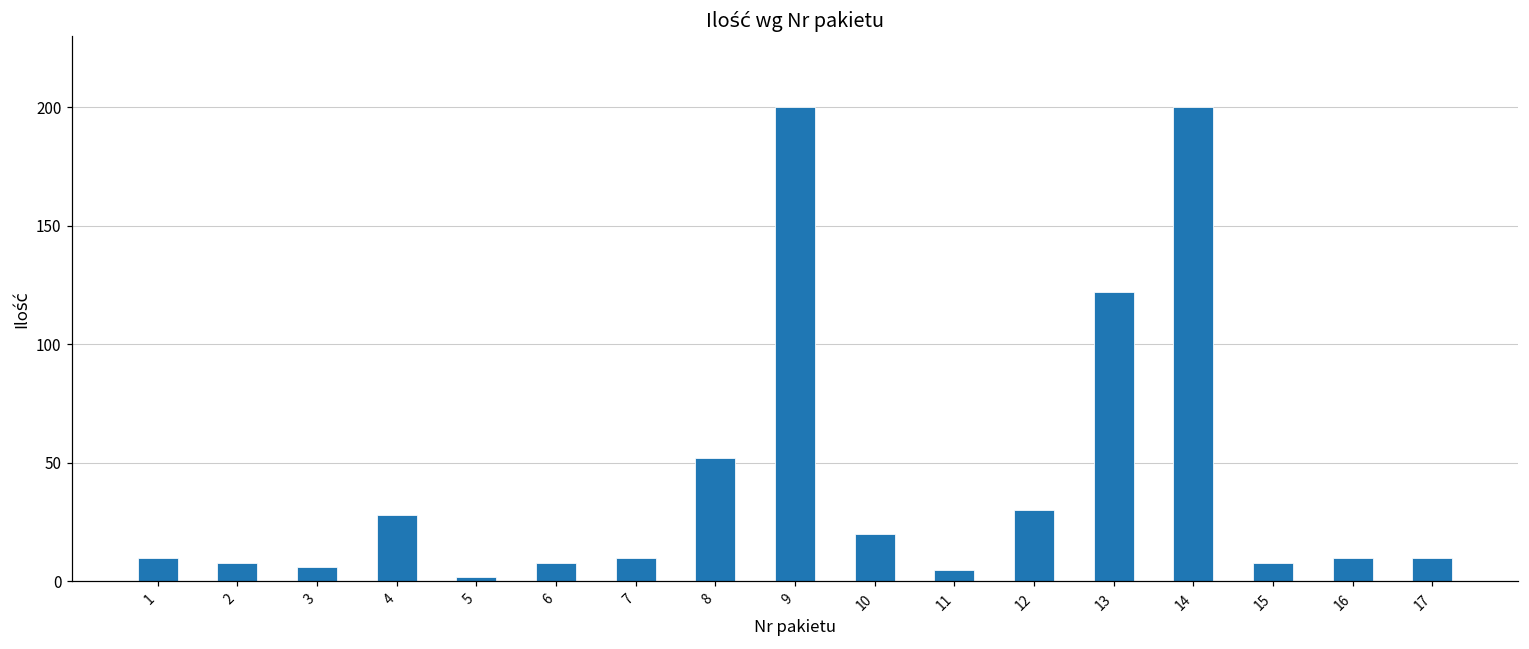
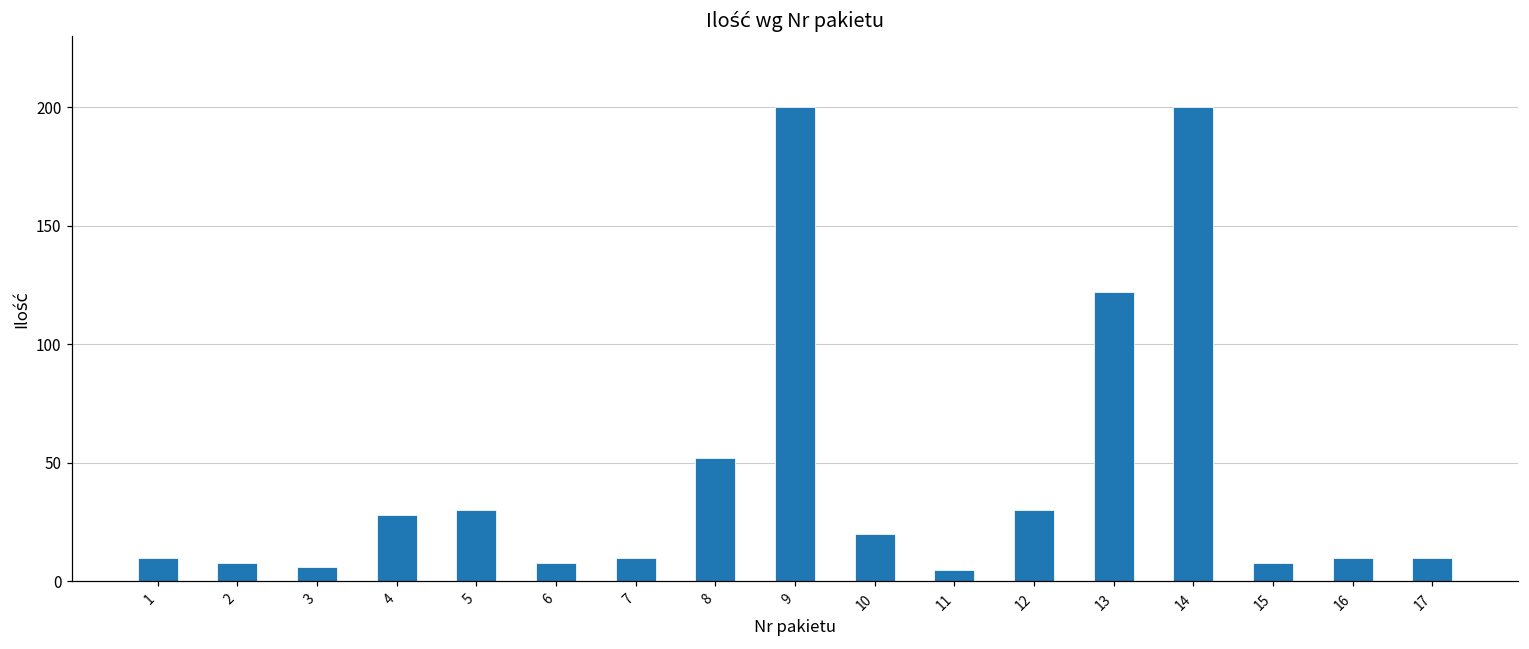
5: 2 -> 30
